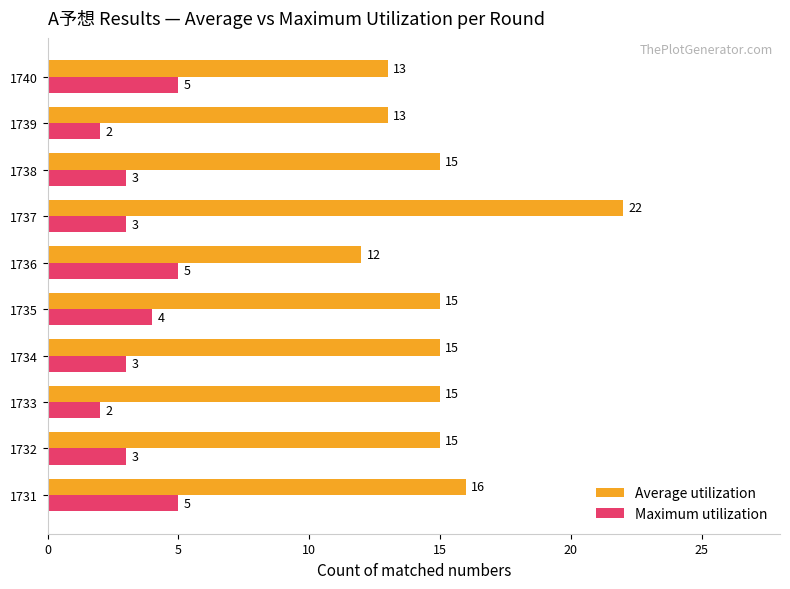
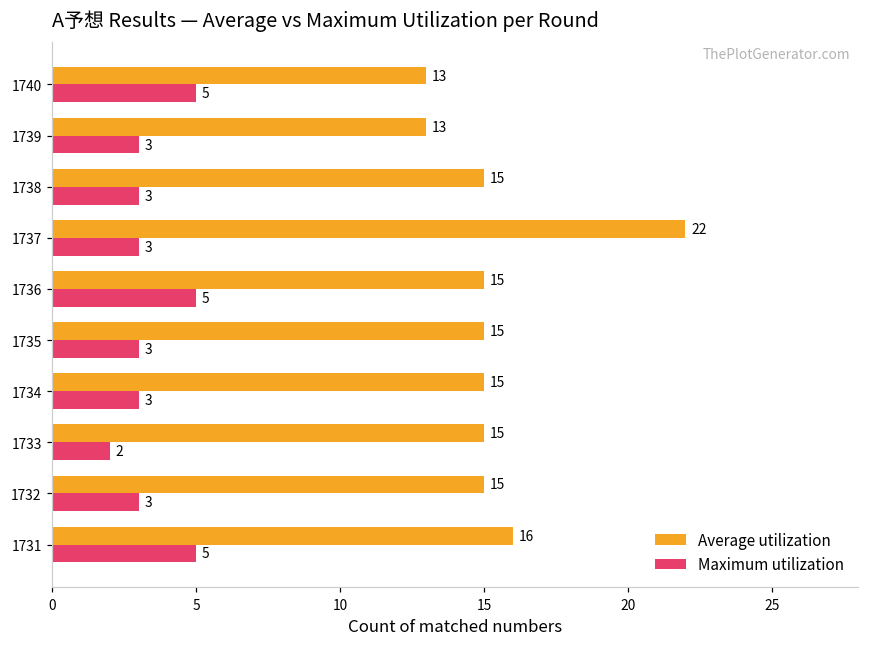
Maximum utilization, 1739: 2 -> 3
Average utilization, 1736: 12 -> 15
Maximum utilization, 1735: 4 -> 3
